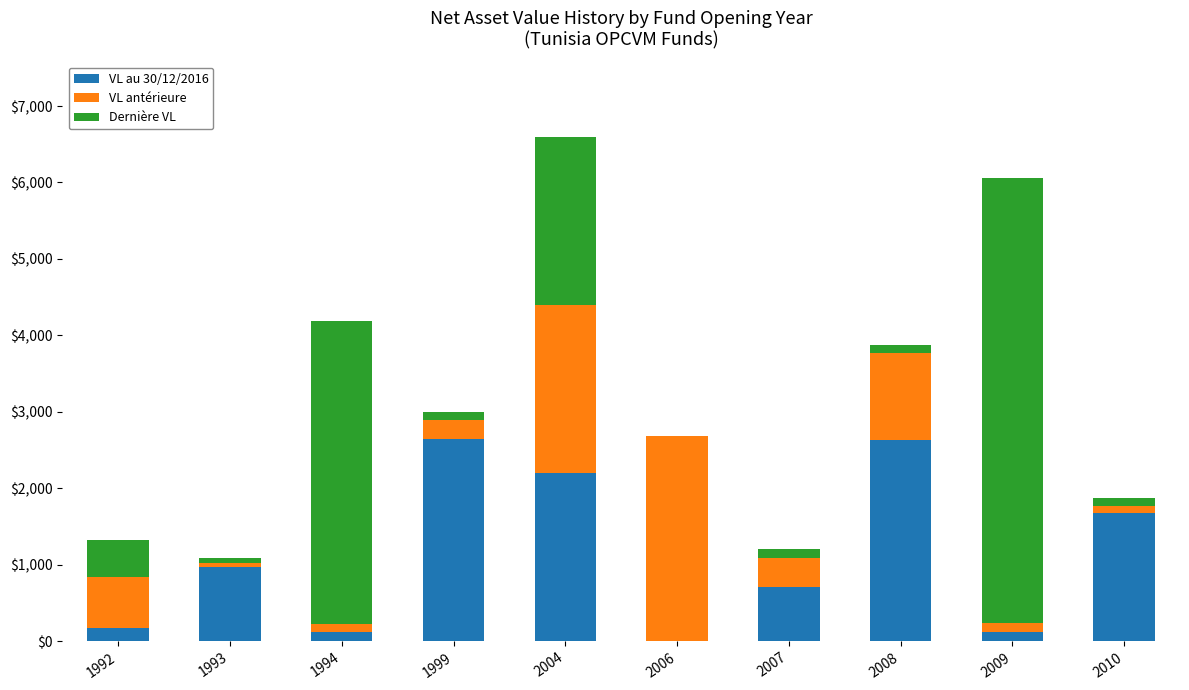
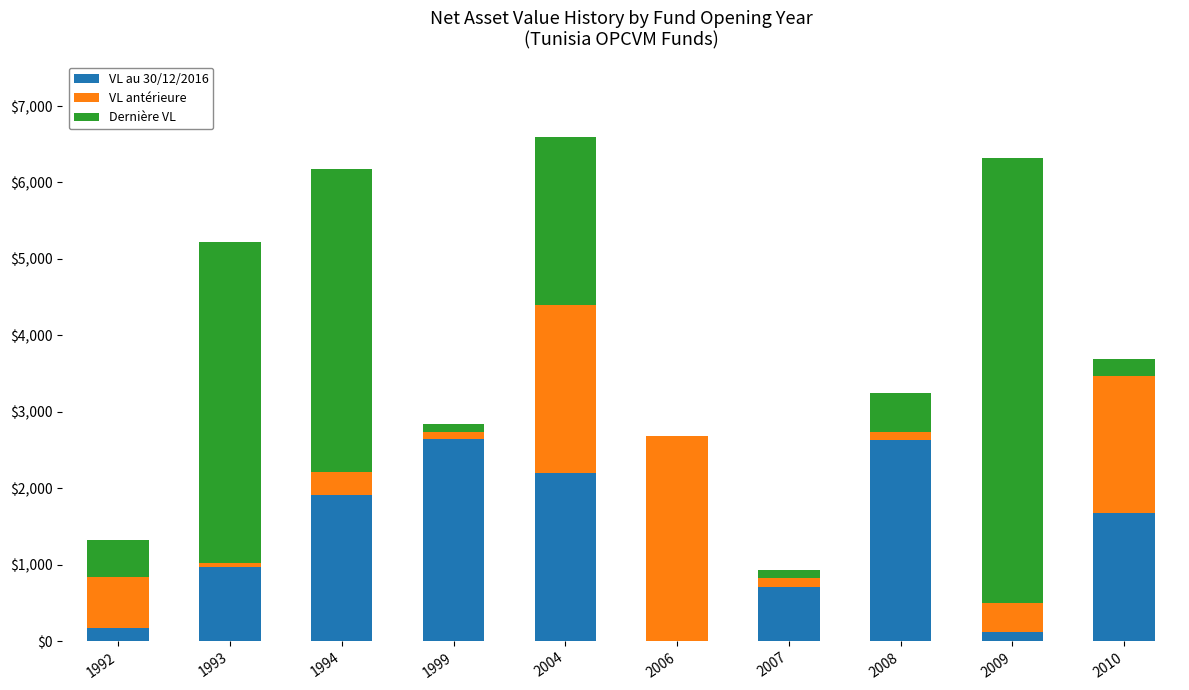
Dernière VL, 1993: $100 -> $4,200
VL au 30/12/2016, 1994: $100 -> $1,900
VL antérieure, 1994: $100 -> $300
VL antérieure, 1999: $300 -> $100
VL antérieure, 2007: $400 -> $100
VL antérieure, 2008: $1,100 -> $100
Dernière VL, 2008: $100 -> $500
VL antérieure, 2009: $100 -> $400
VL antérieure, 2010: $100 -> $1,800
Dernière VL, 2010: $100 -> $200
